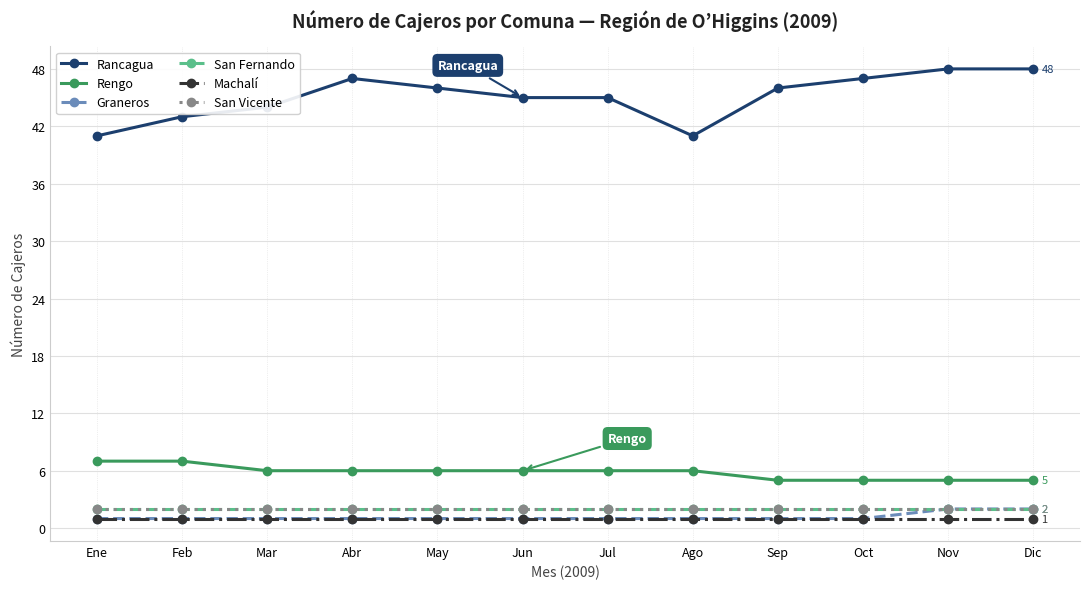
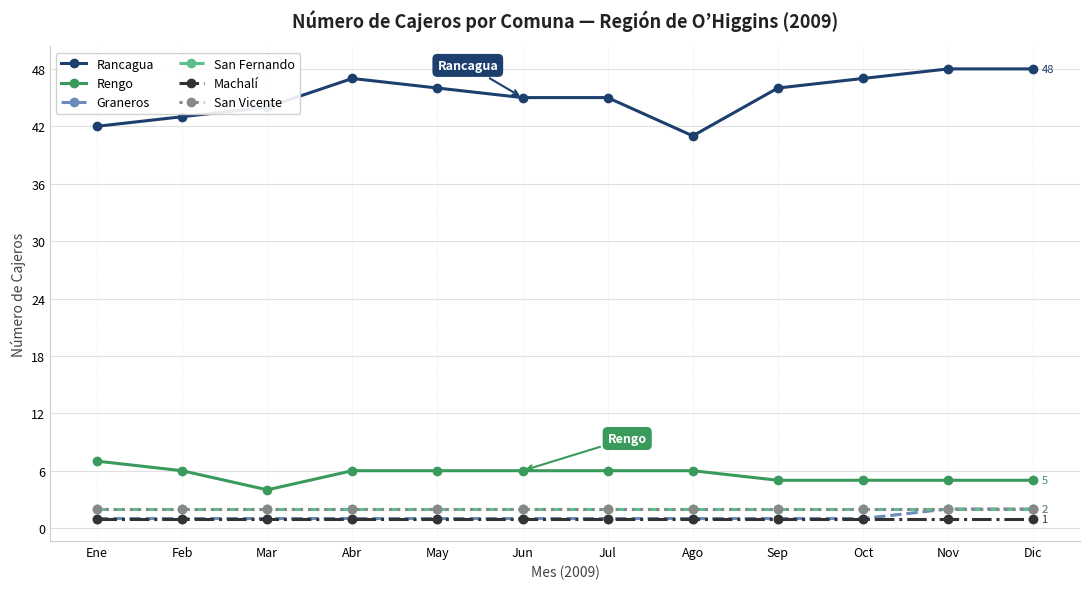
Rancagua, Ene: 41 -> 42
Rengo, Feb: 7 -> 6
Rengo, Mar: 6 -> 4
